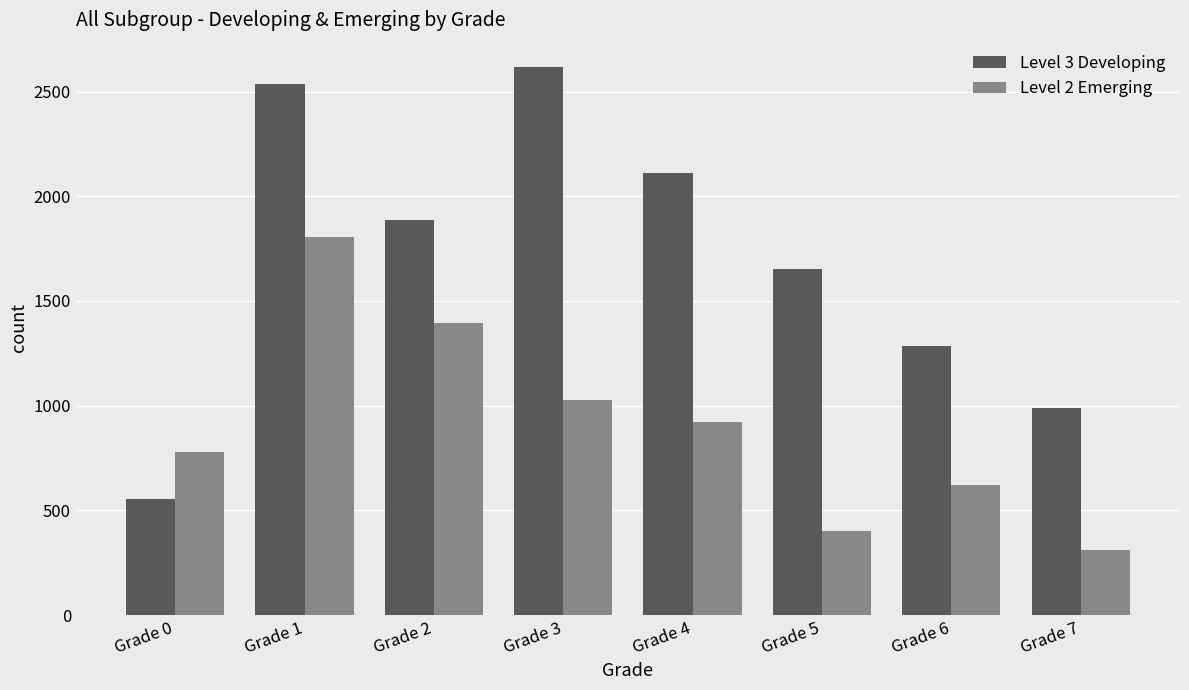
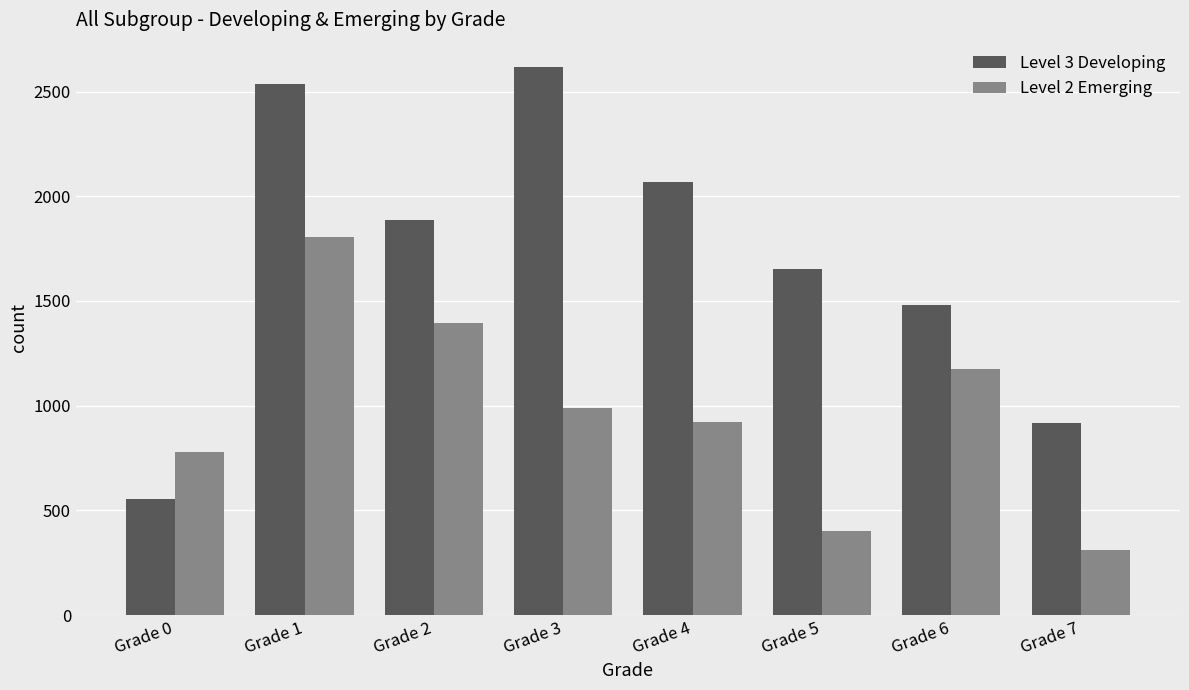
Level 2 Emerging, Grade 3: 1030 -> 990
Level 3 Developing, Grade 4: 2110 -> 2070
Level 3 Developing, Grade 6: 1280 -> 1480
Level 2 Emerging, Grade 6: 620 -> 1180
Level 3 Developing, Grade 7: 990 -> 920
